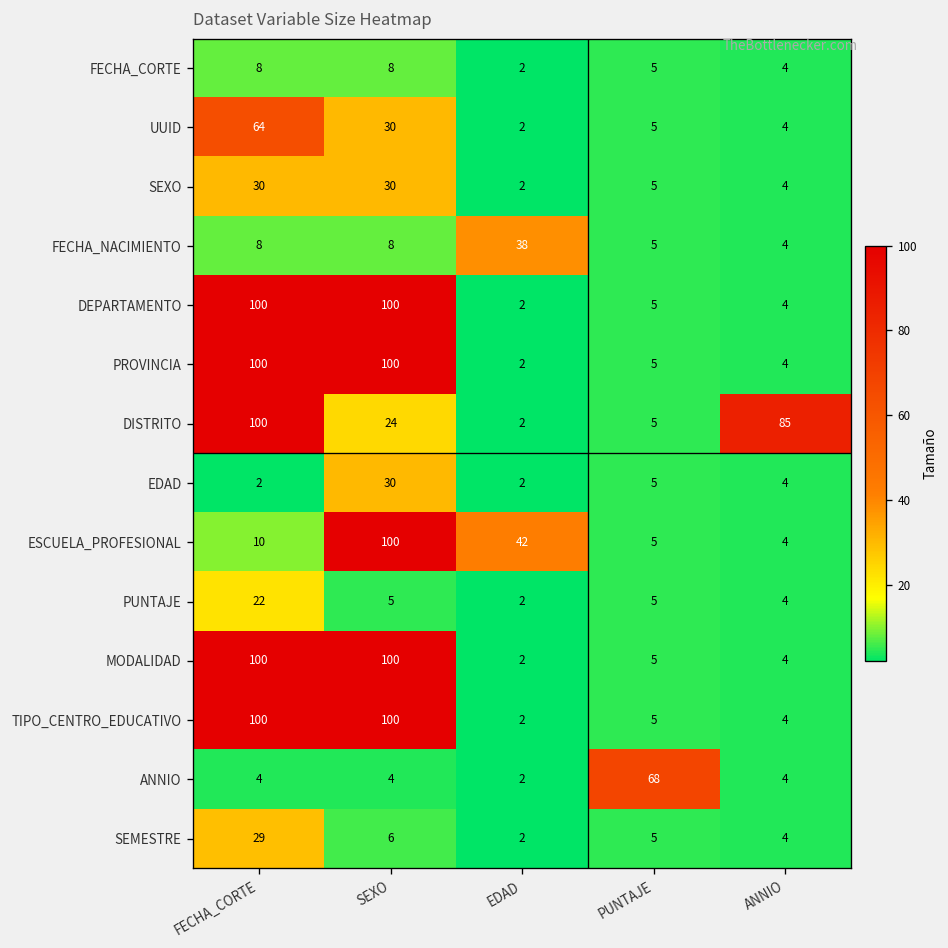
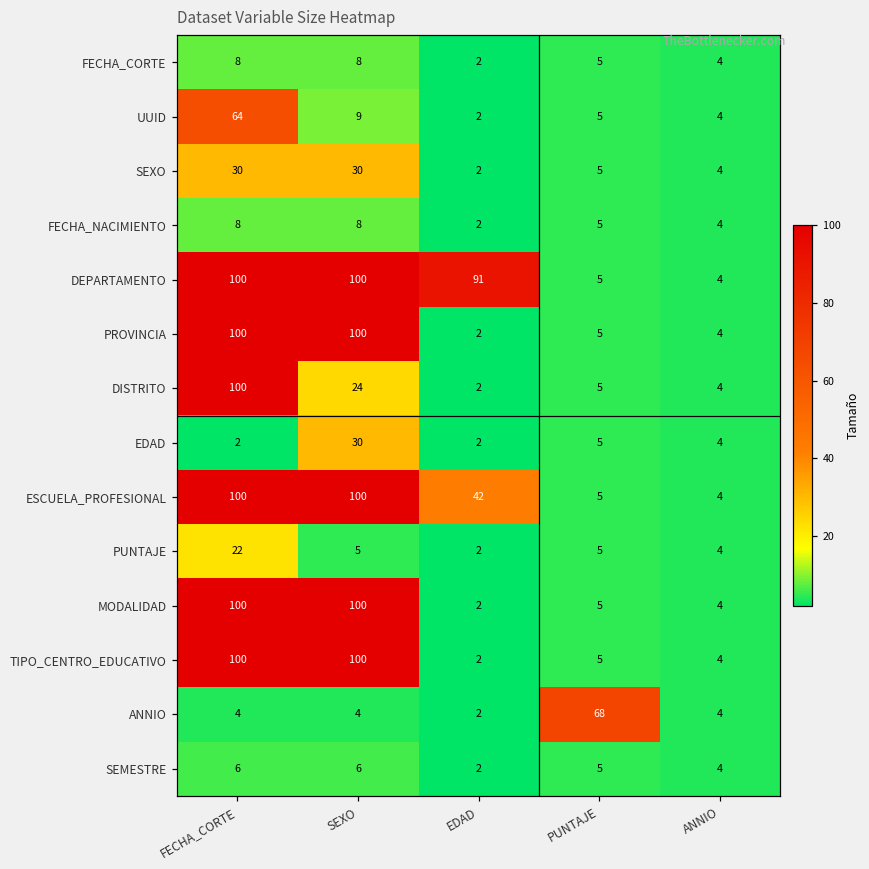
UUID, SEXO: 30 -> 9
FECHA_NACIMIENTO, EDAD: 38 -> 2
DEPARTAMENTO, EDAD: 2 -> 91
DISTRITO, ANNIO: 85 -> 4
ESCUELA_PROFESIONAL, FECHA_CORTE: 10 -> 100
SEMESTRE, FECHA_CORTE: 29 -> 6
